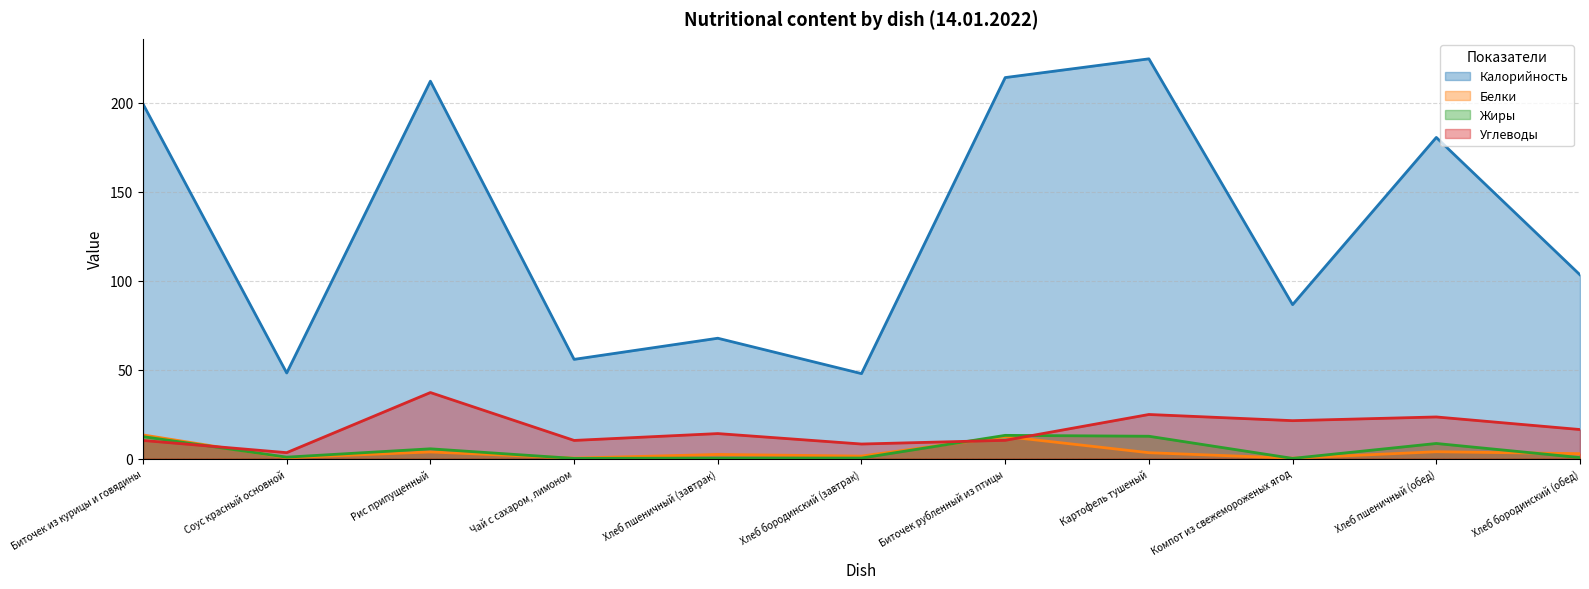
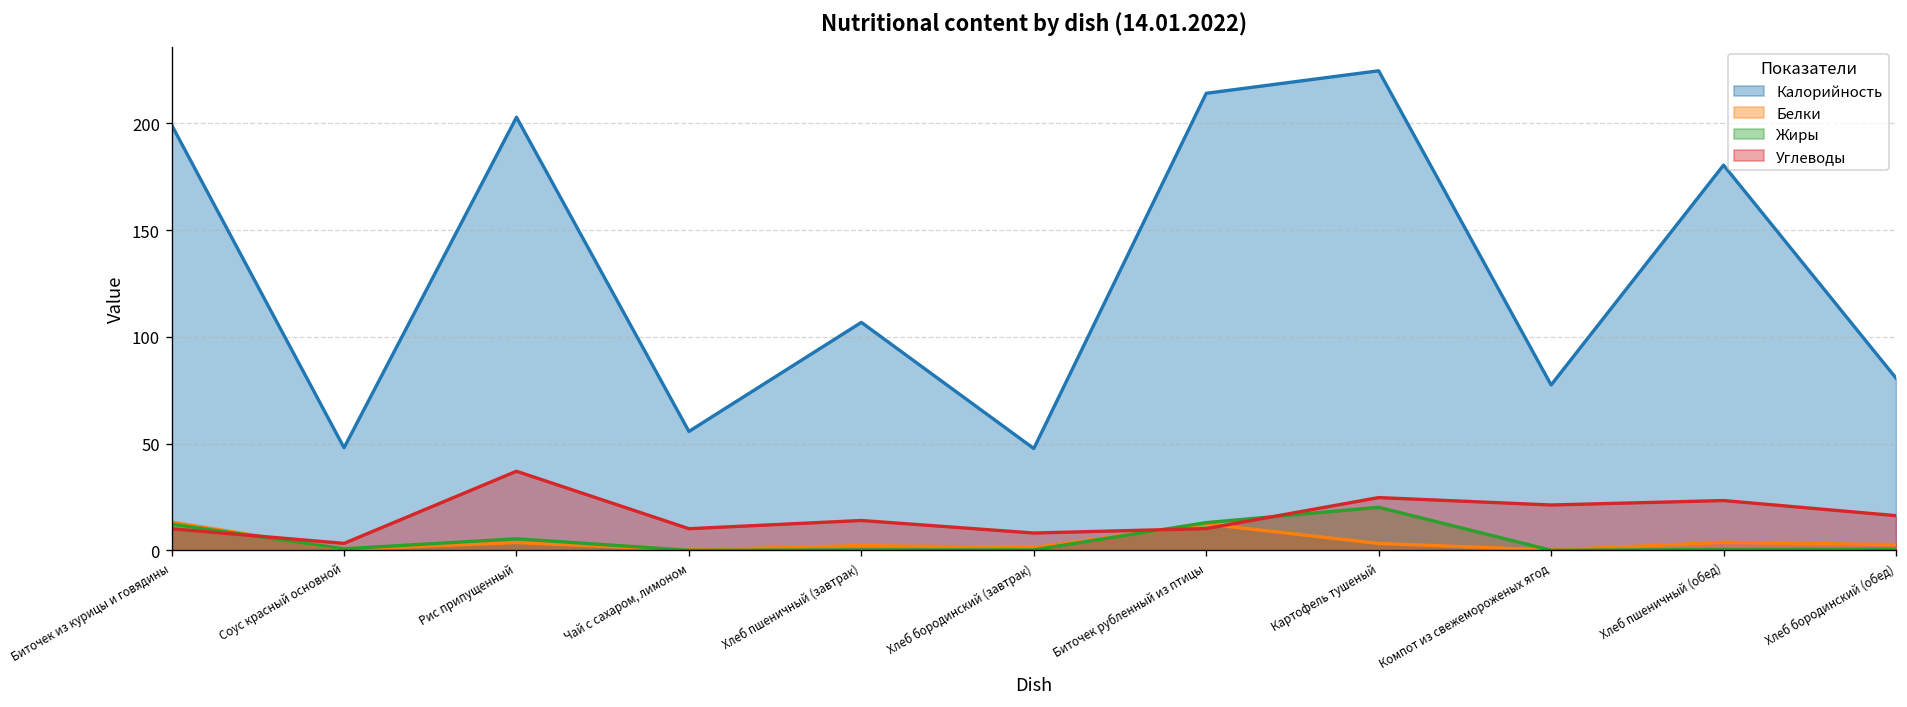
Калорийность, Рис припущенный: 212 -> 203
Калорийность, Хлеб пшеничный (завтрак): 68 -> 107
Жиры, Картофель тушеный: 13 -> 20
Калорийность, Компот из свежемороженых ягод: 86 -> 77
Жиры, Хлеб пшеничный (обед): 8 -> 0
Калорийность, Хлеб бородинский (обед): 103 -> 81
